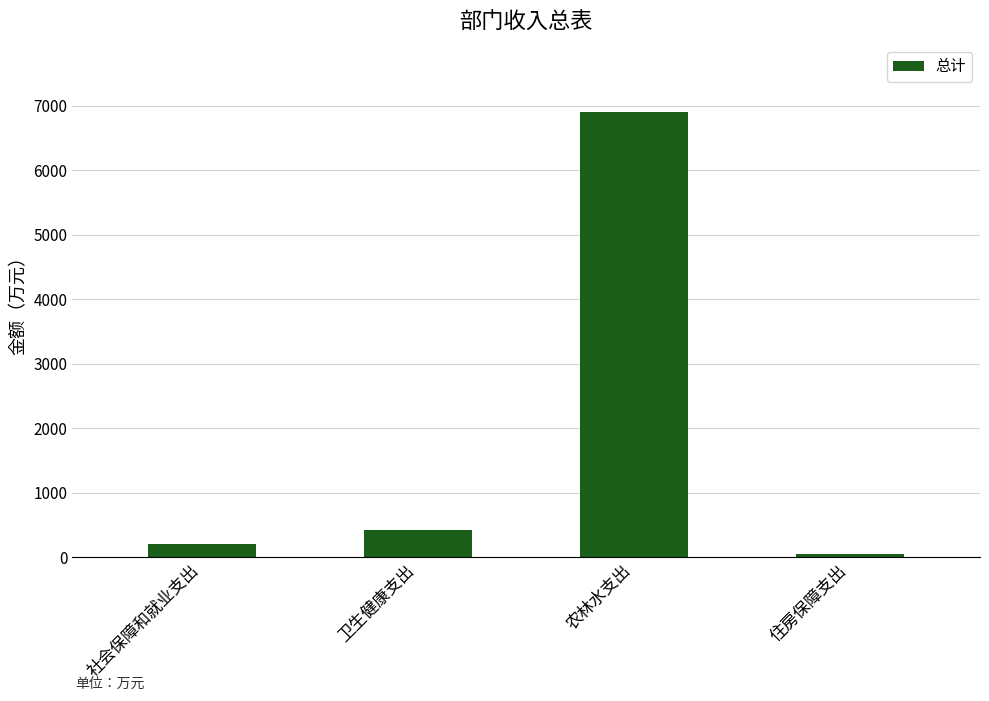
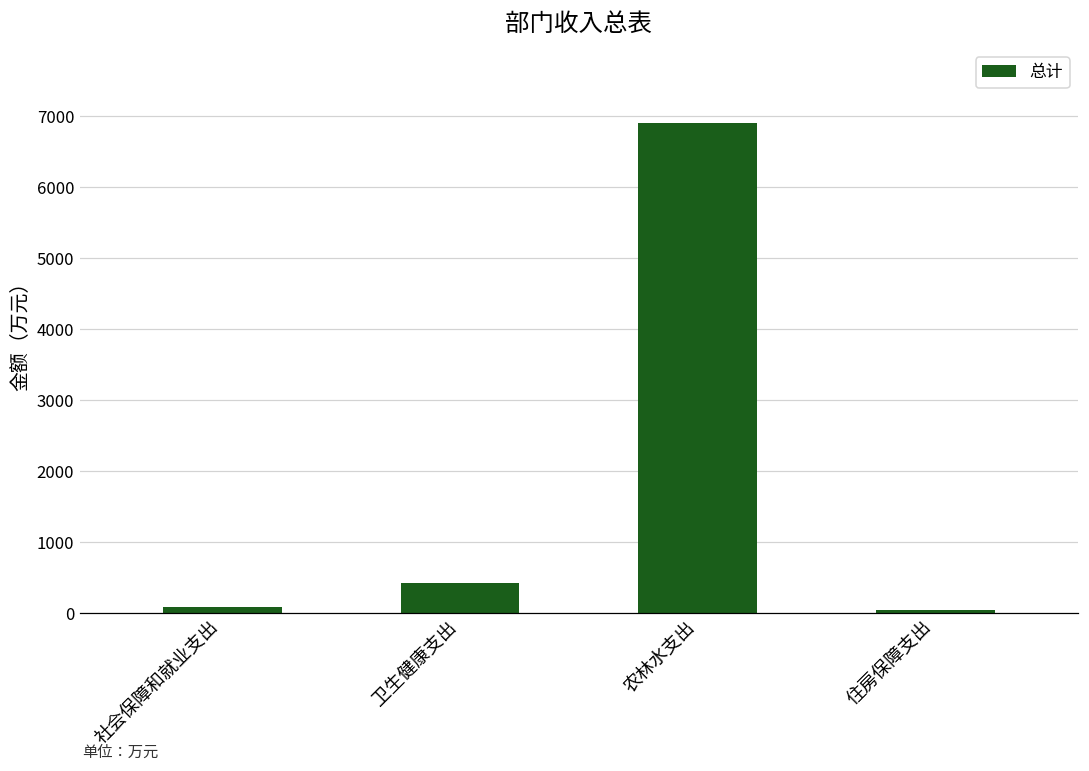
社会保障和就业支出: 200 -> 100
